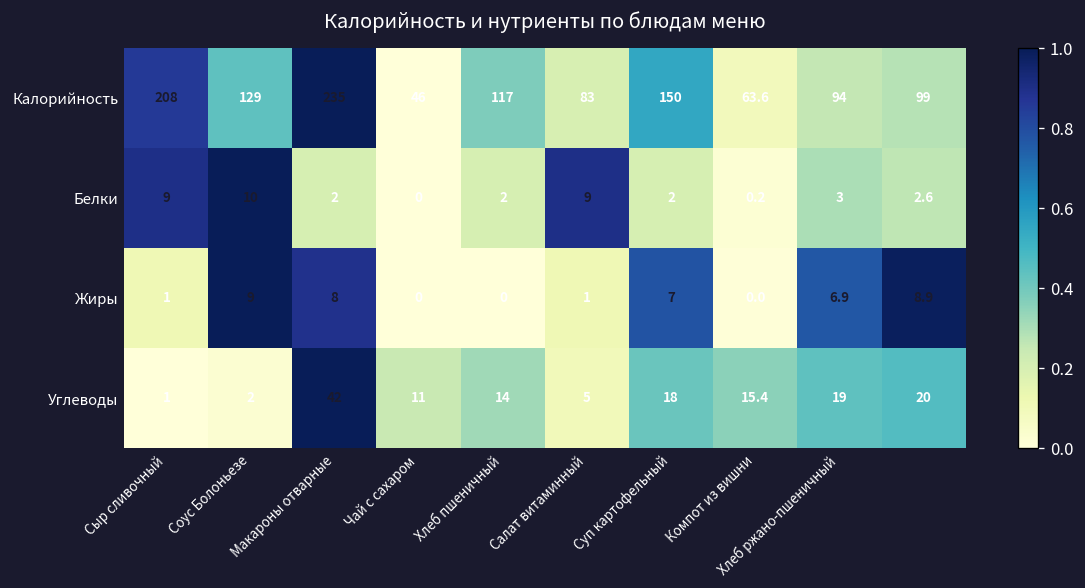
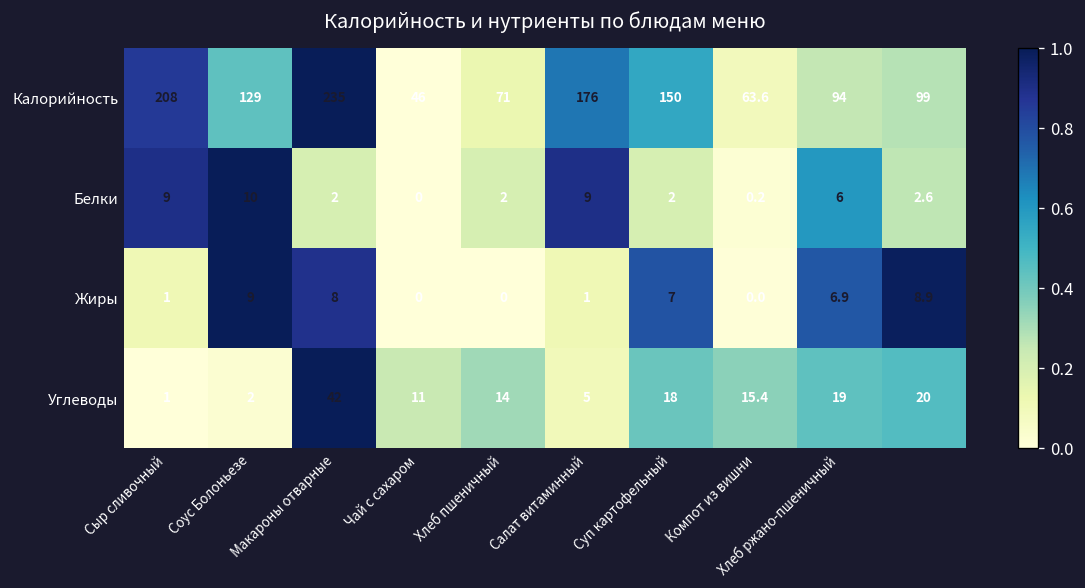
Калорийность, Хлеб пшеничный: 117 -> 71
Калорийность, Салат витаминный: 83 -> 176
Белки, Хлеб ржано-пшеничный: 3 -> 6
